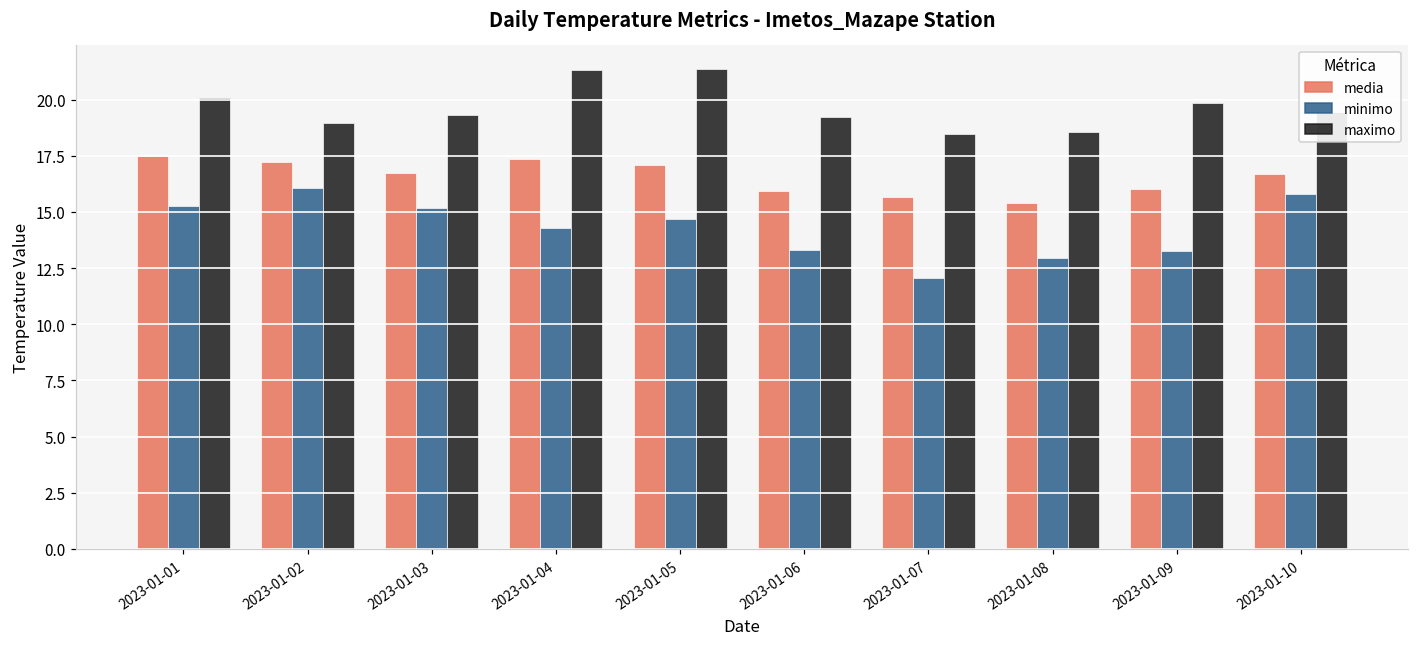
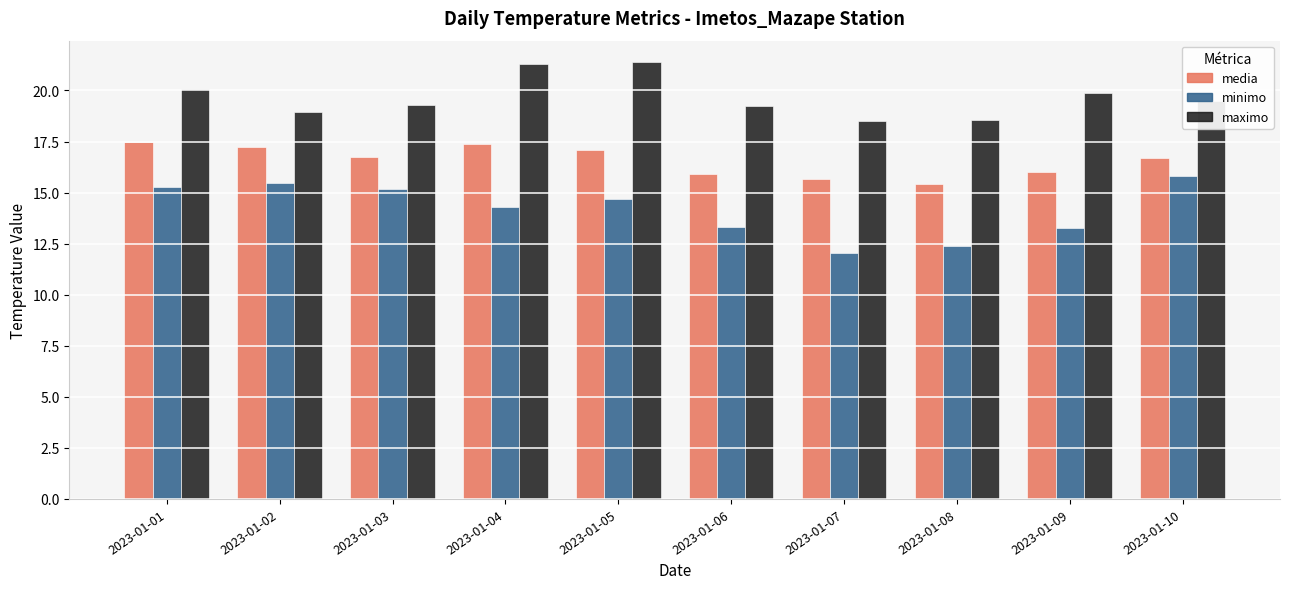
minimo, 2023-01-02: 16.1 -> 15.5
minimo, 2023-01-08: 13.0 -> 12.4
